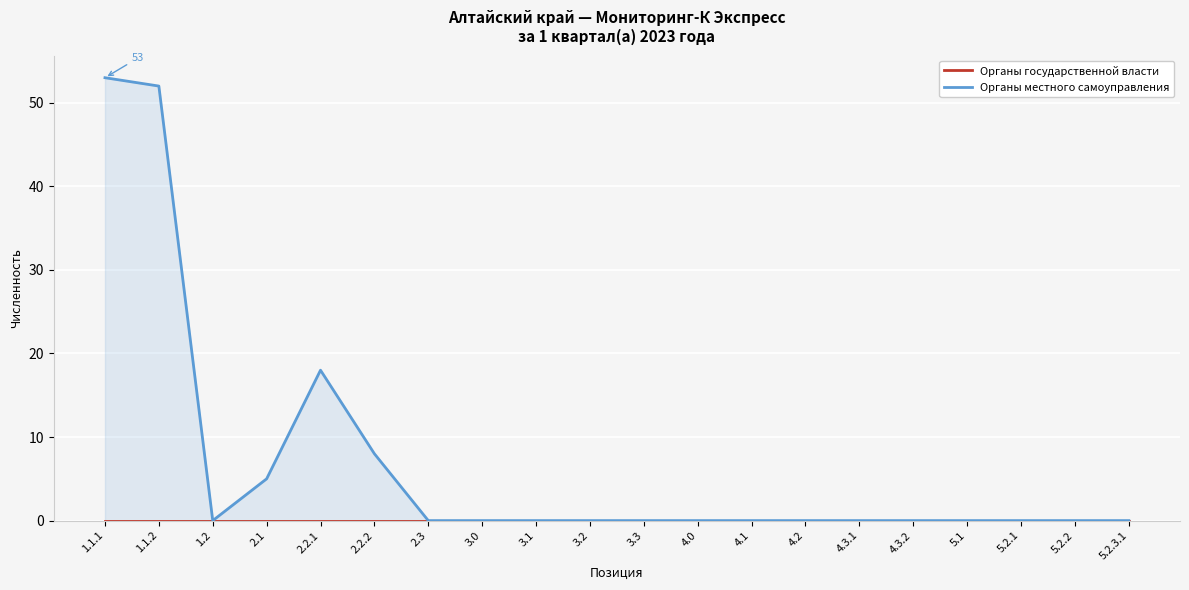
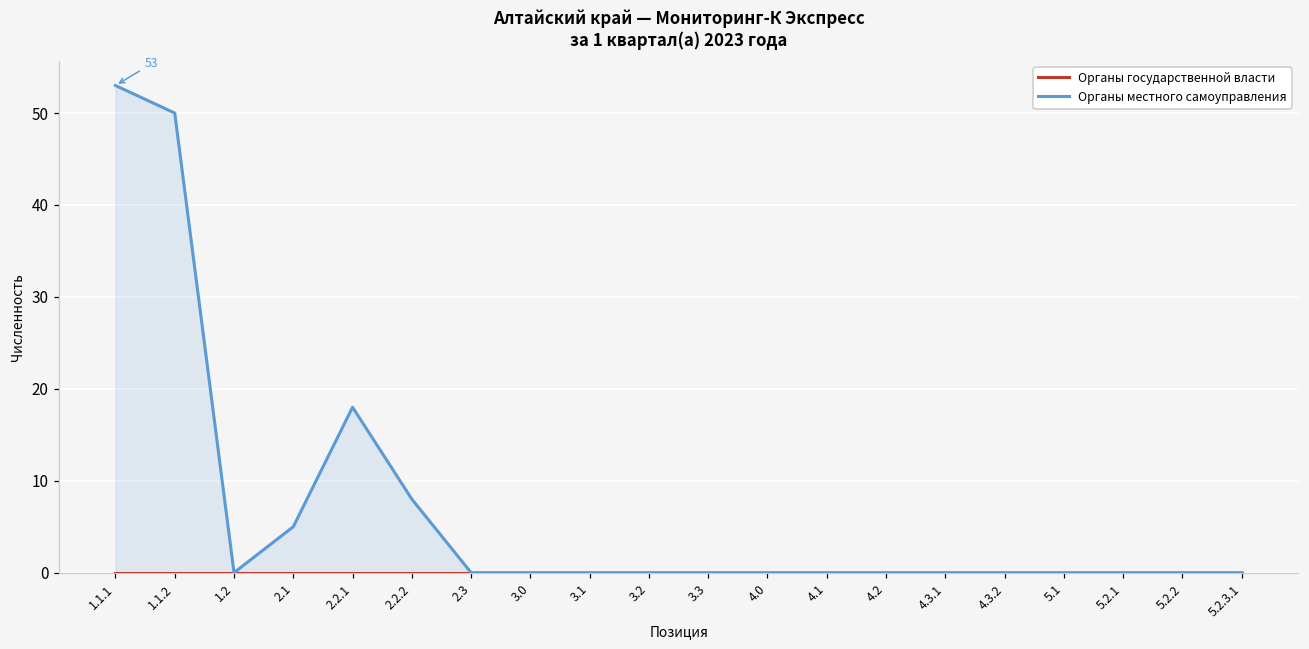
Органы местного самоуправления, 1.1.2: 52 -> 50
